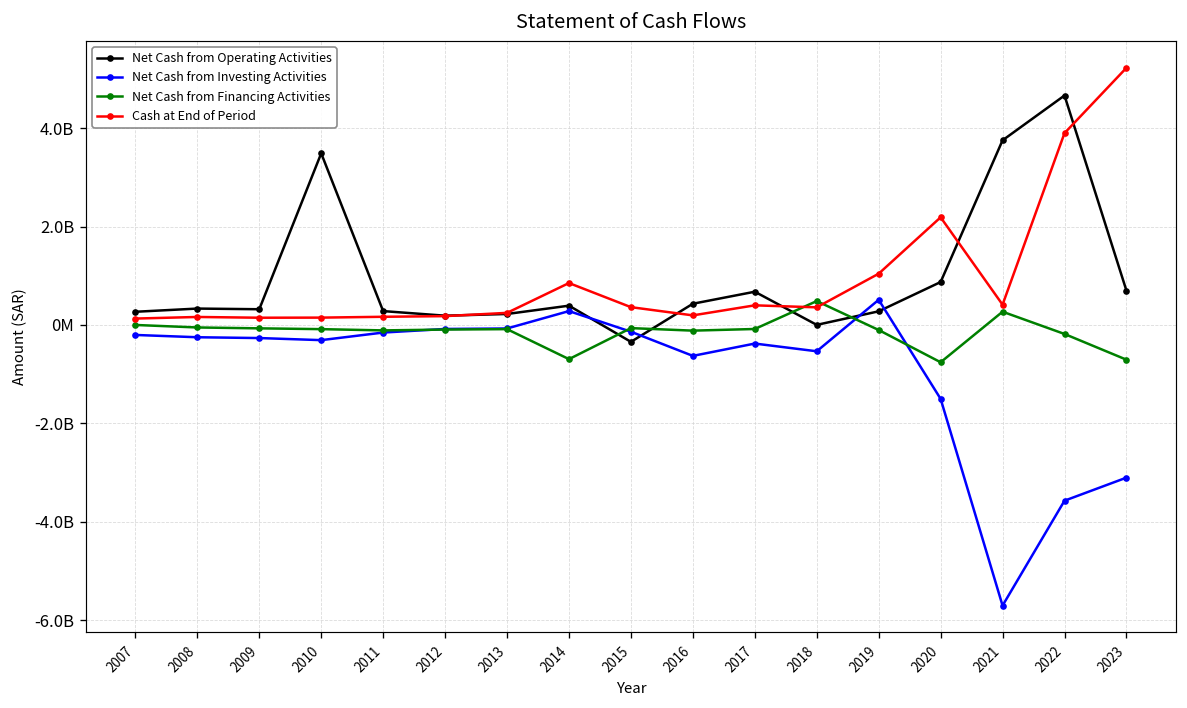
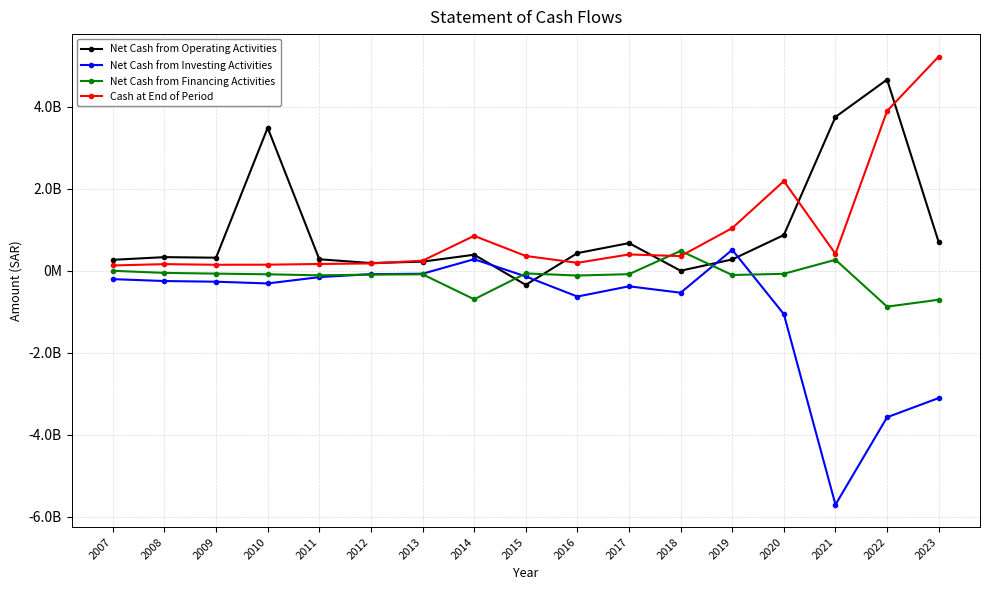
Net Cash from Investing Activities, 2020: -1500000000 -> -1100000000
Net Cash from Financing Activities, 2020: -800000000 -> -100000000
Net Cash from Financing Activities, 2022: -200000000 -> -900000000
